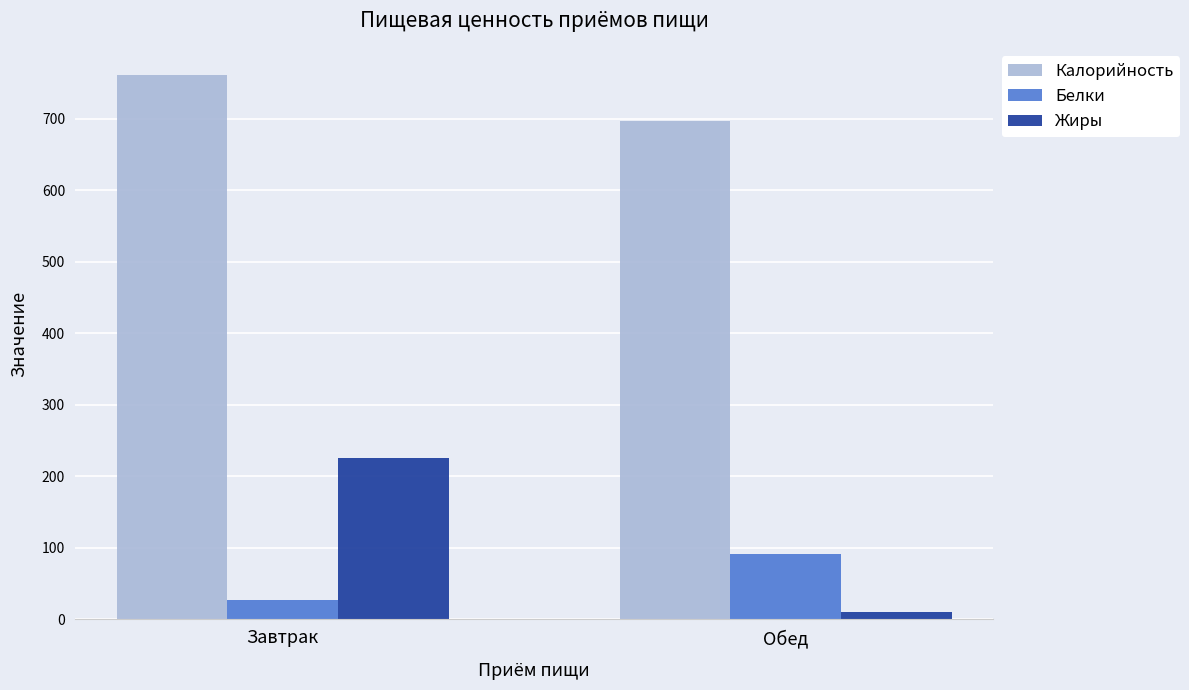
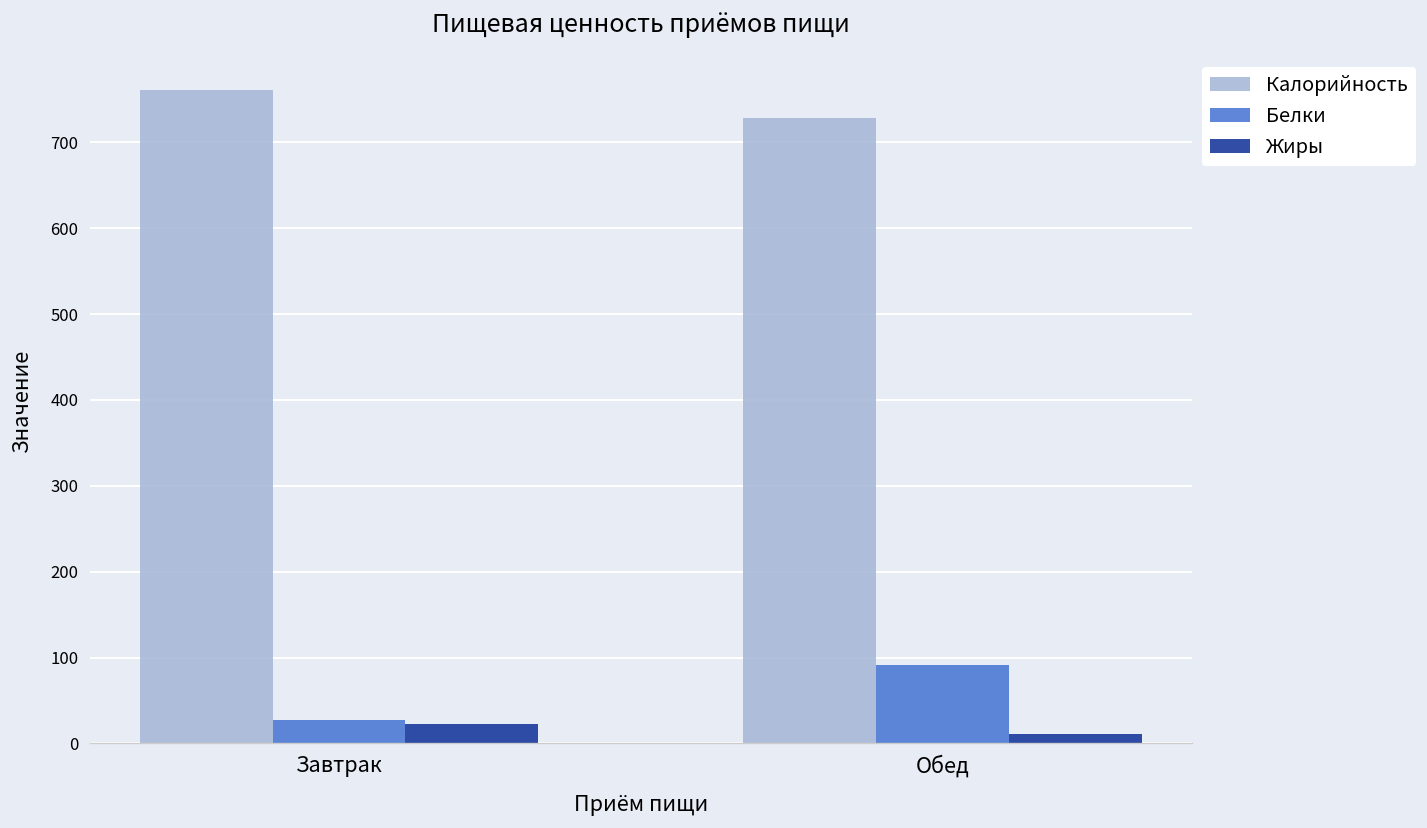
Жиры, Завтрак: 230 -> 20
Калорийность, Обед: 700 -> 730
